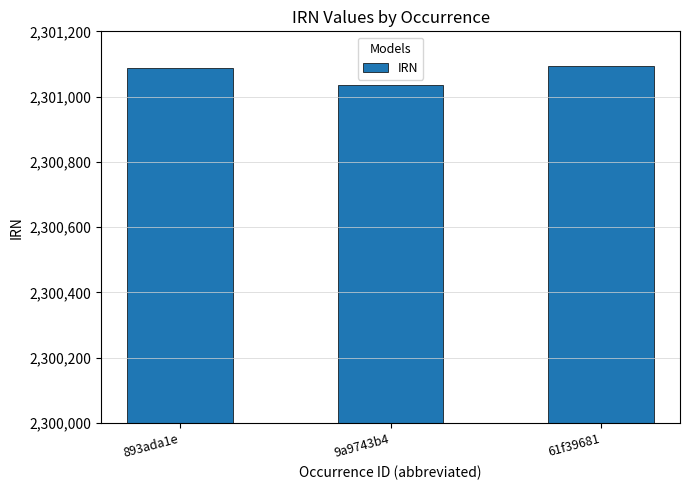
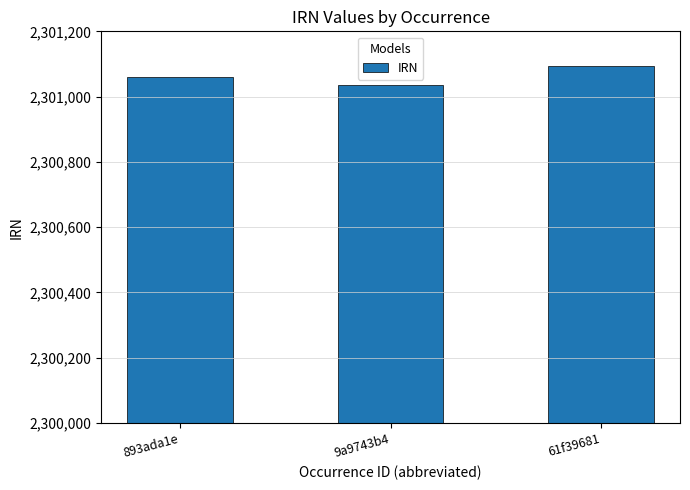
893ada1e: 2,301,090 -> 2,301,060
